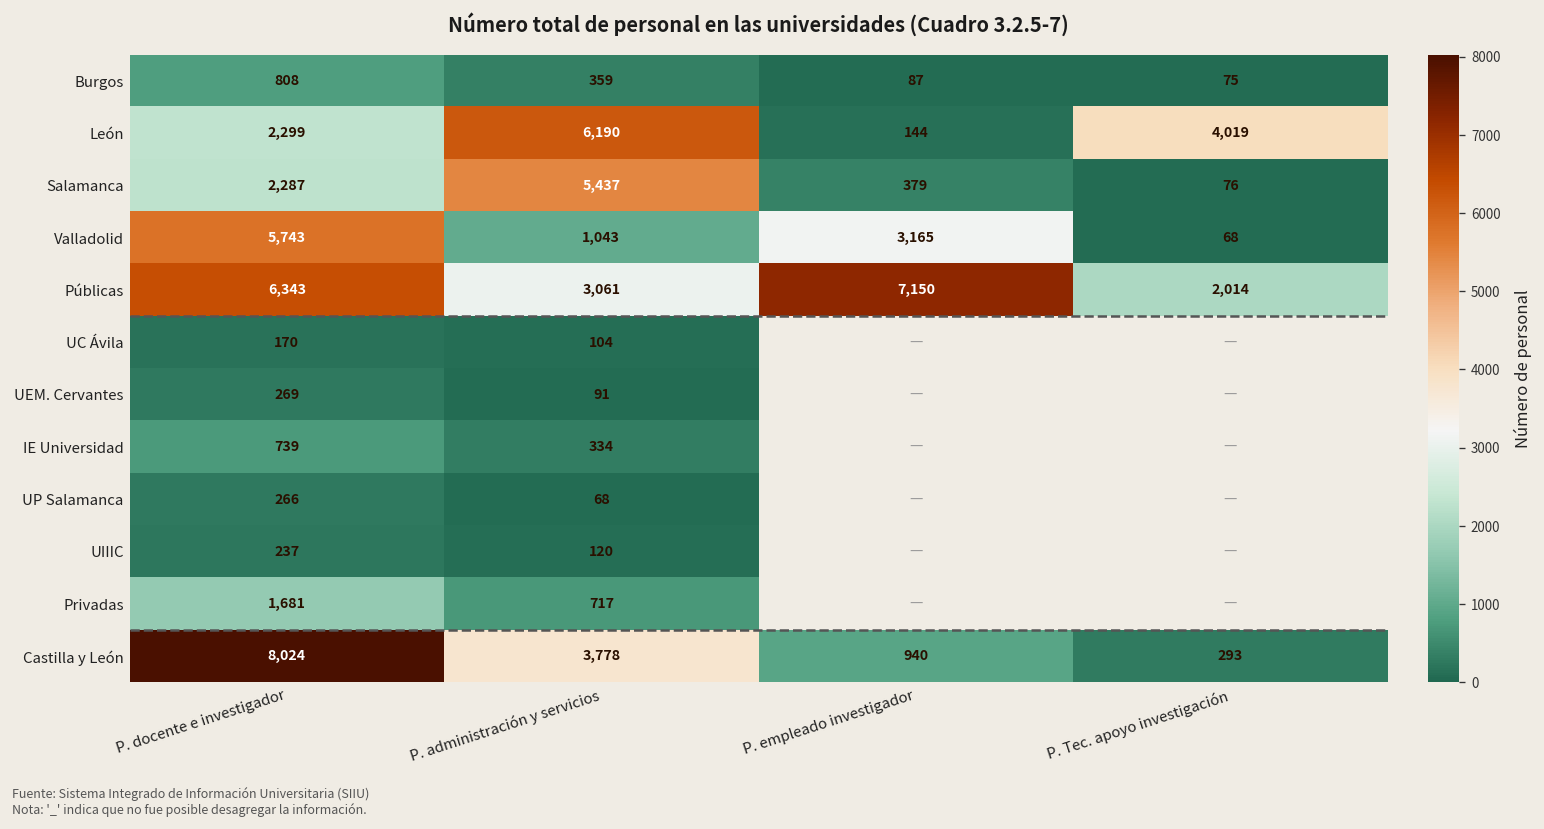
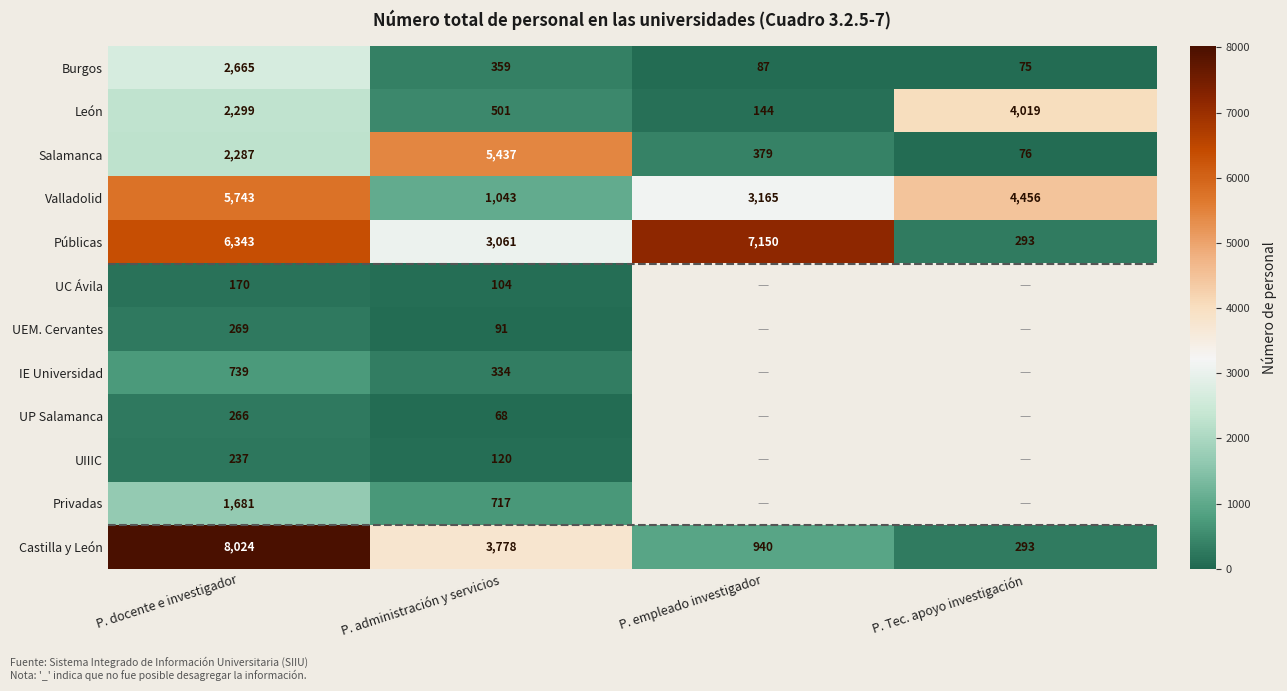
Burgos, P. docente e investigador: 808 -> 2,665
León, P. administración y servicios: 6,190 -> 501
Valladolid, P. Tec. apoyo investigación: 68 -> 4,456
Públicas, P. Tec. apoyo investigación: 2,014 -> 293
